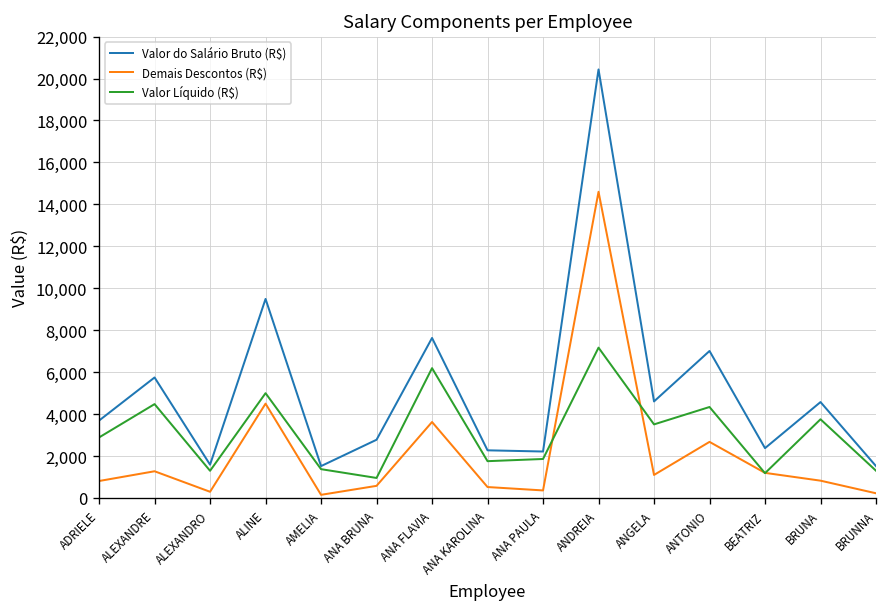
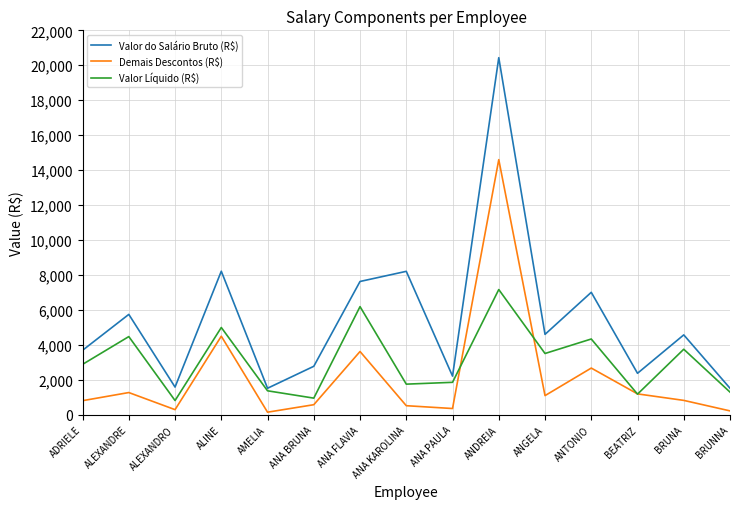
Valor Líquido (R$), ALEXANDRO: 1,300 -> 800
Valor do Salário Bruto (R$), ALINE: 9,500 -> 8,200
Valor do Salário Bruto (R$), ANA KAROLINA: 2,300 -> 8,200
